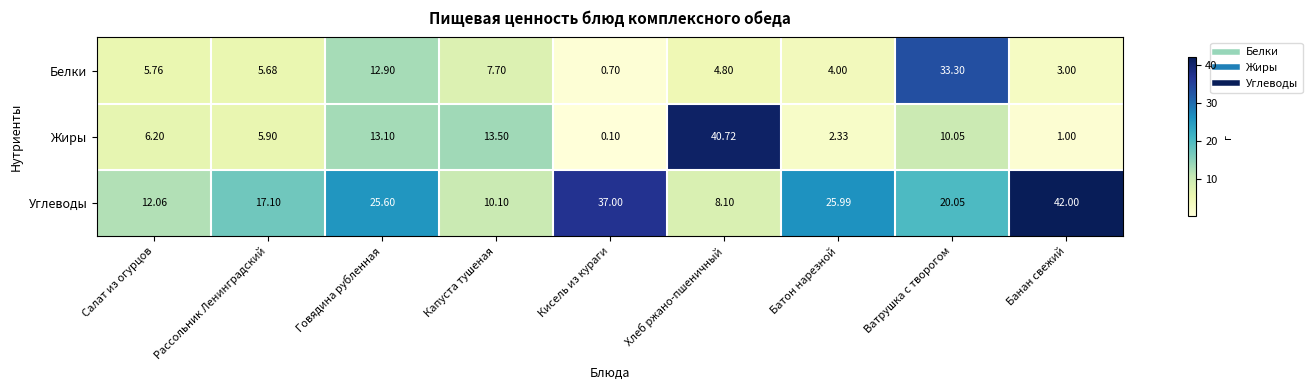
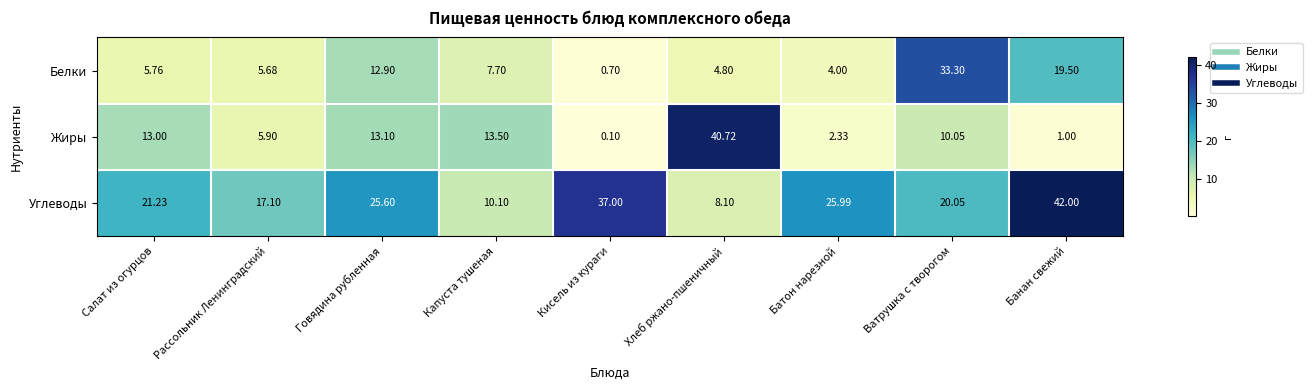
Белки, Банан свежий: 3.00 -> 19.50
Жиры, Салат из огурцов: 6.20 -> 13.00
Углеводы, Салат из огурцов: 12.06 -> 21.23
